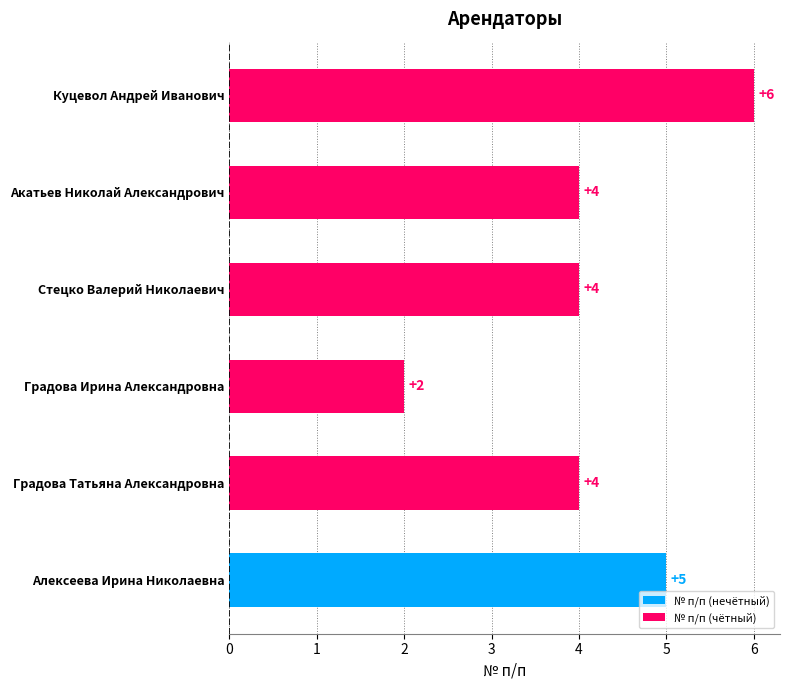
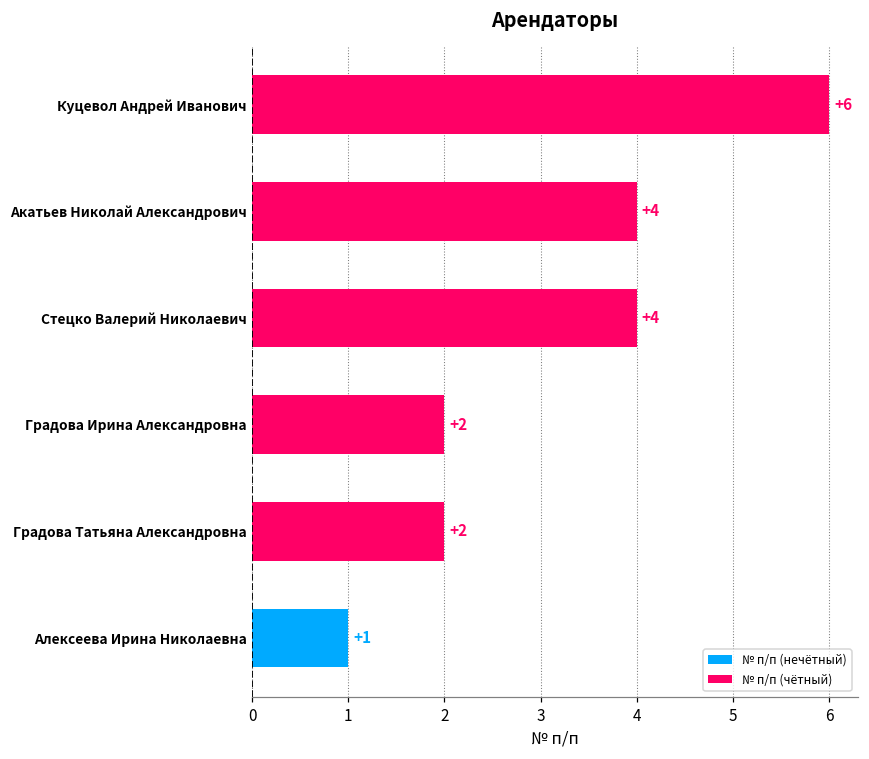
Градова Татьяна Александровна: +4 -> +2
Алексеева Ирина Николаевна: +5 -> +1
